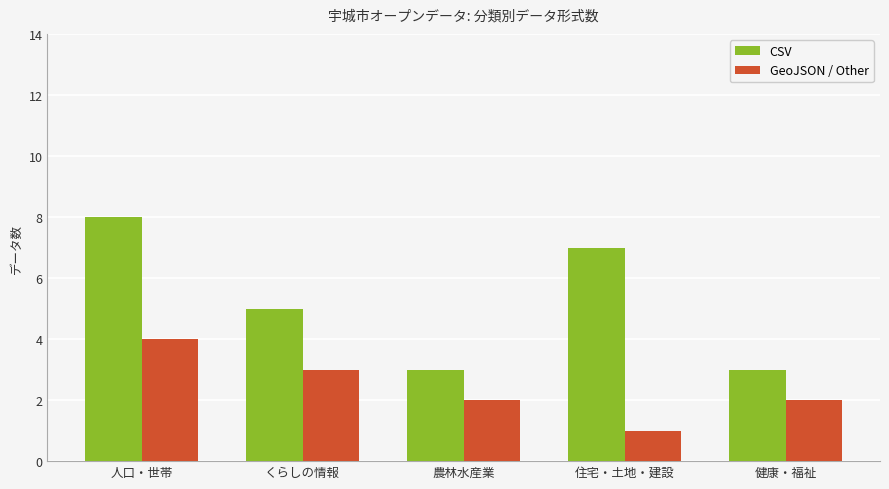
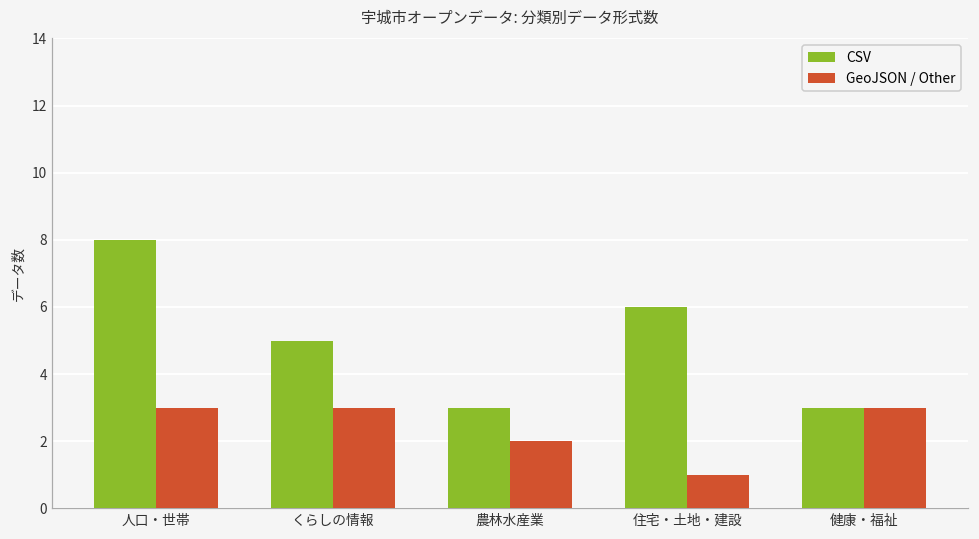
GeoJSON / Other, 人口・世帯: 4 -> 3
CSV, 住宅・土地・建設: 7 -> 6
GeoJSON / Other, 健康・福祉: 2 -> 3
